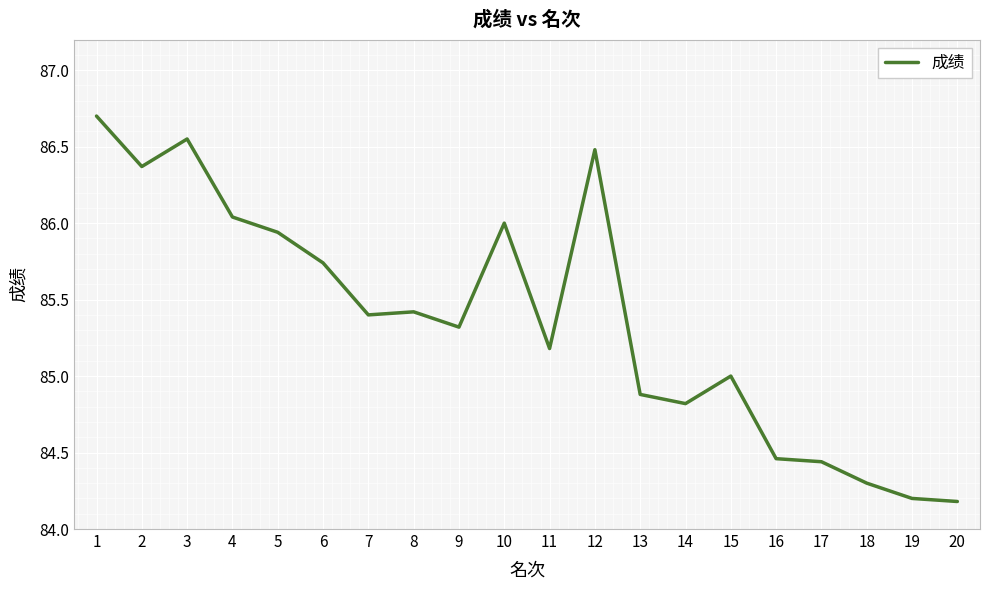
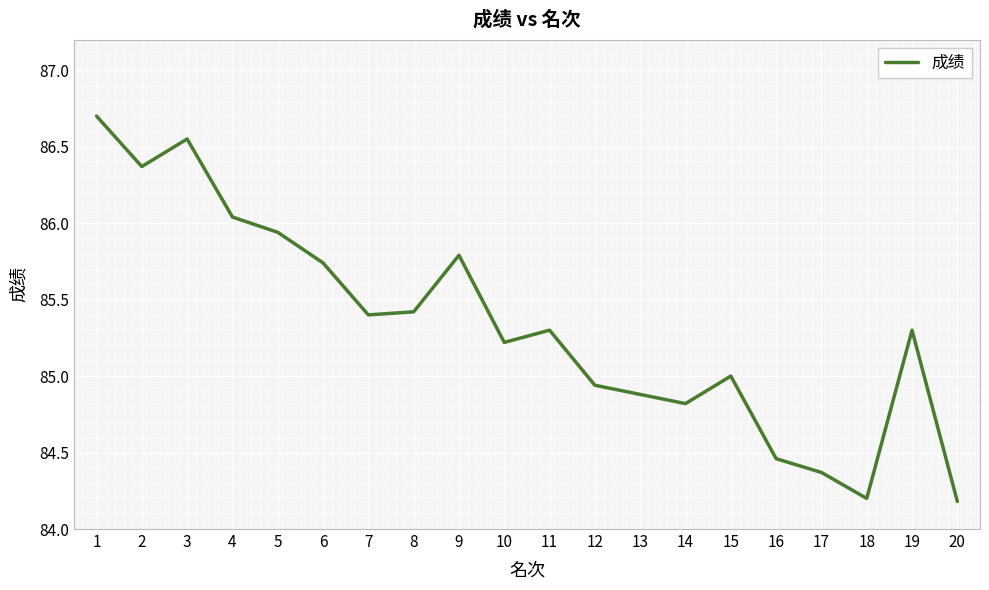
9: 85.32 -> 85.79
10: 86.00 -> 85.22
11: 85.18 -> 85.30
12: 86.48 -> 84.94
17: 84.44 -> 84.37
18: 84.3 -> 84.2
19: 84.2 -> 85.3
